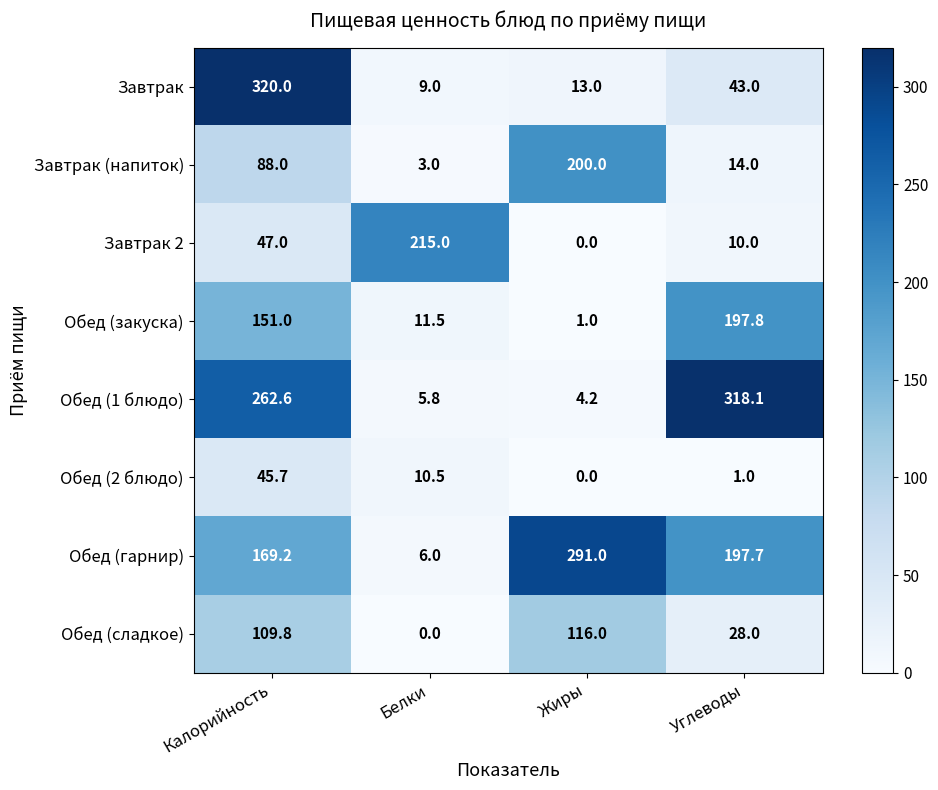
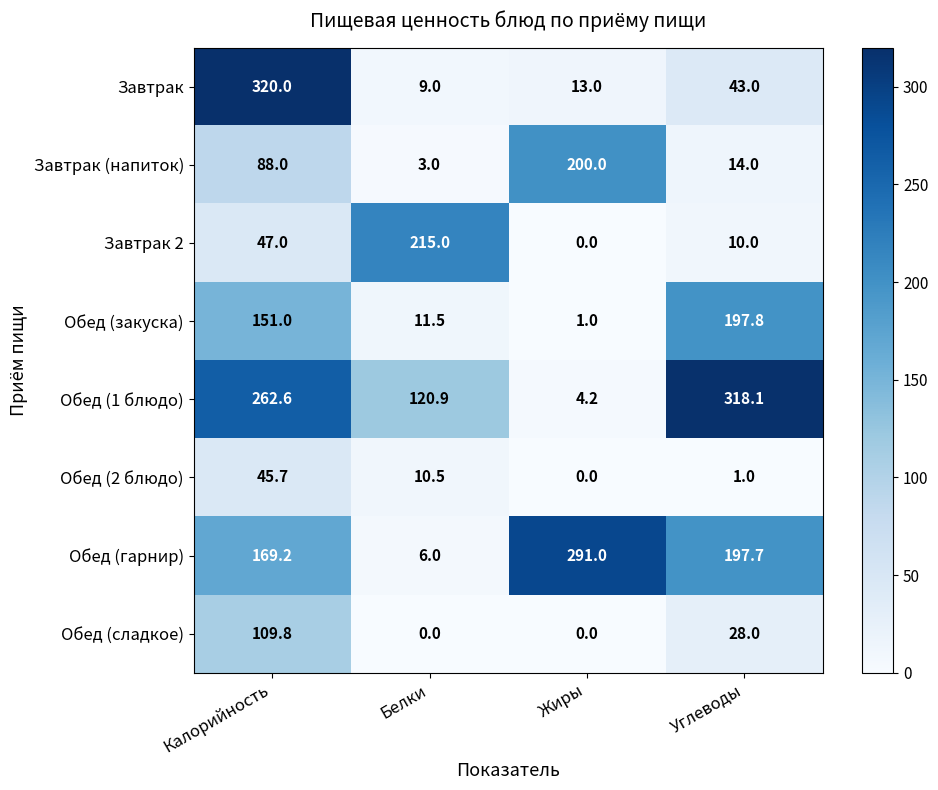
Обед (1 блюдо), Белки: 5.8 -> 120.9
Обед (сладкое), Жиры: 116.0 -> 0.0
